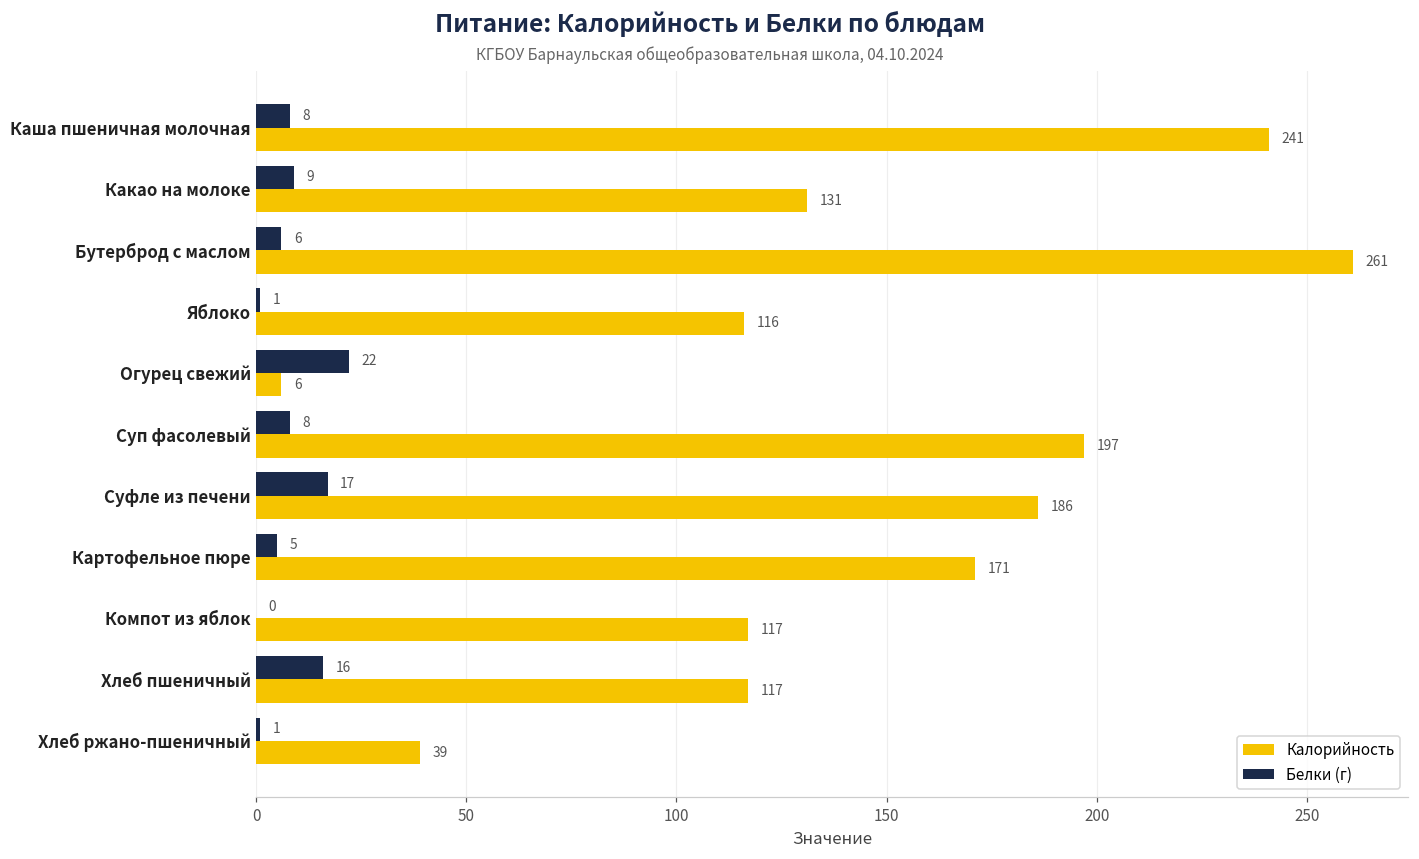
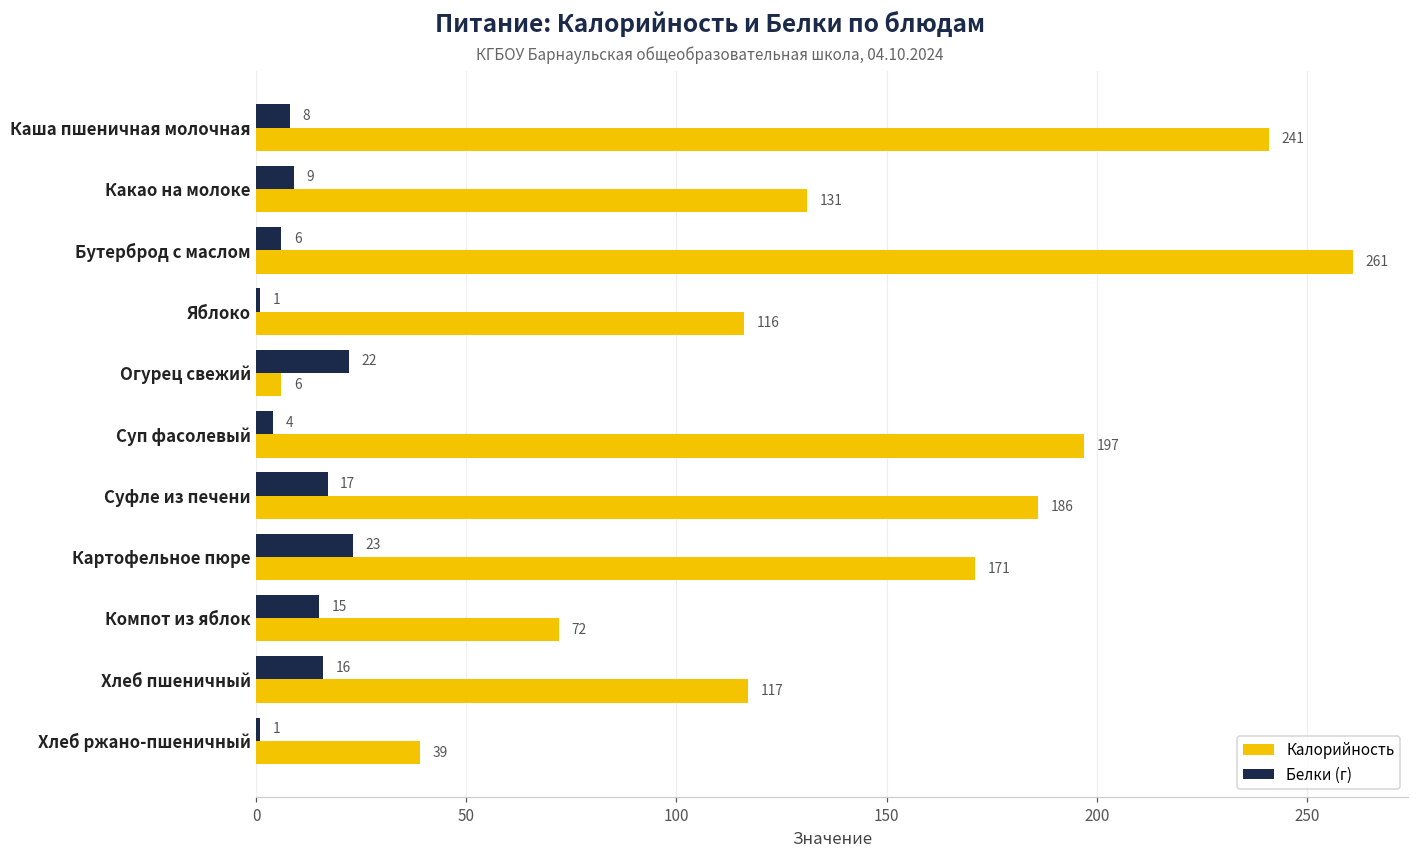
Белки (г), Суп фасолевый: 8 -> 4
Белки (г), Картофельное пюре: 5 -> 23
Белки (г), Компот из яблок: 0 -> 15
Калорийность, Компот из яблок: 117 -> 72
